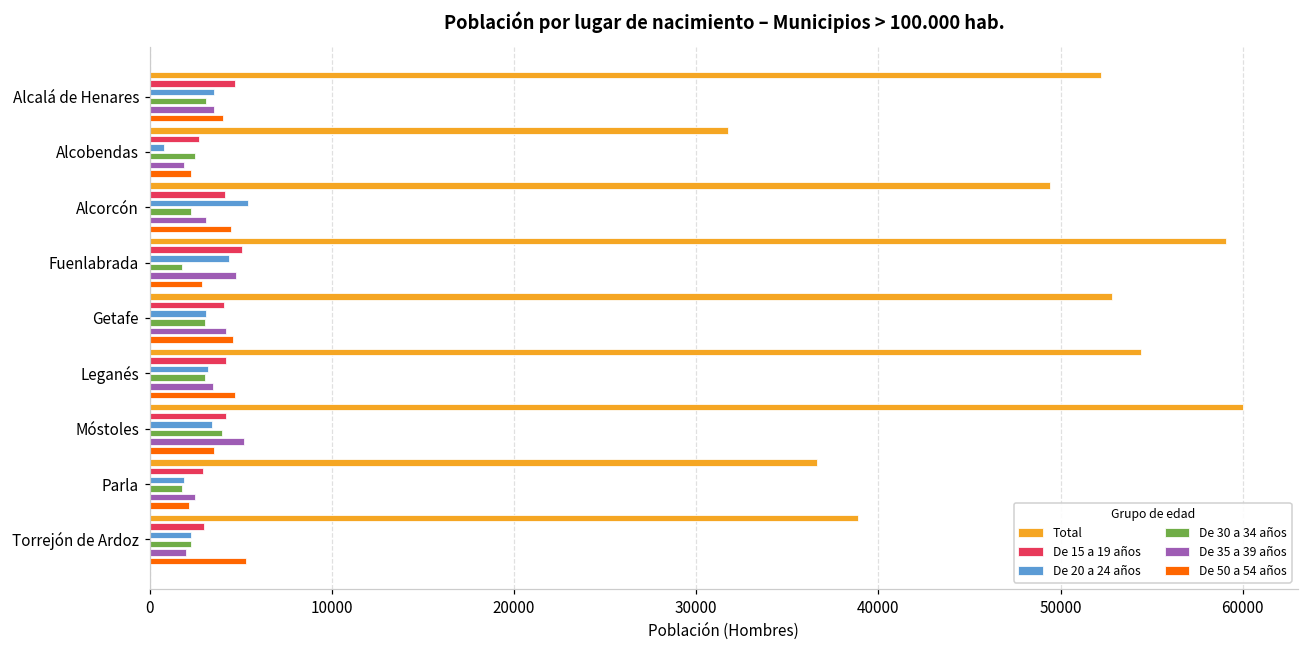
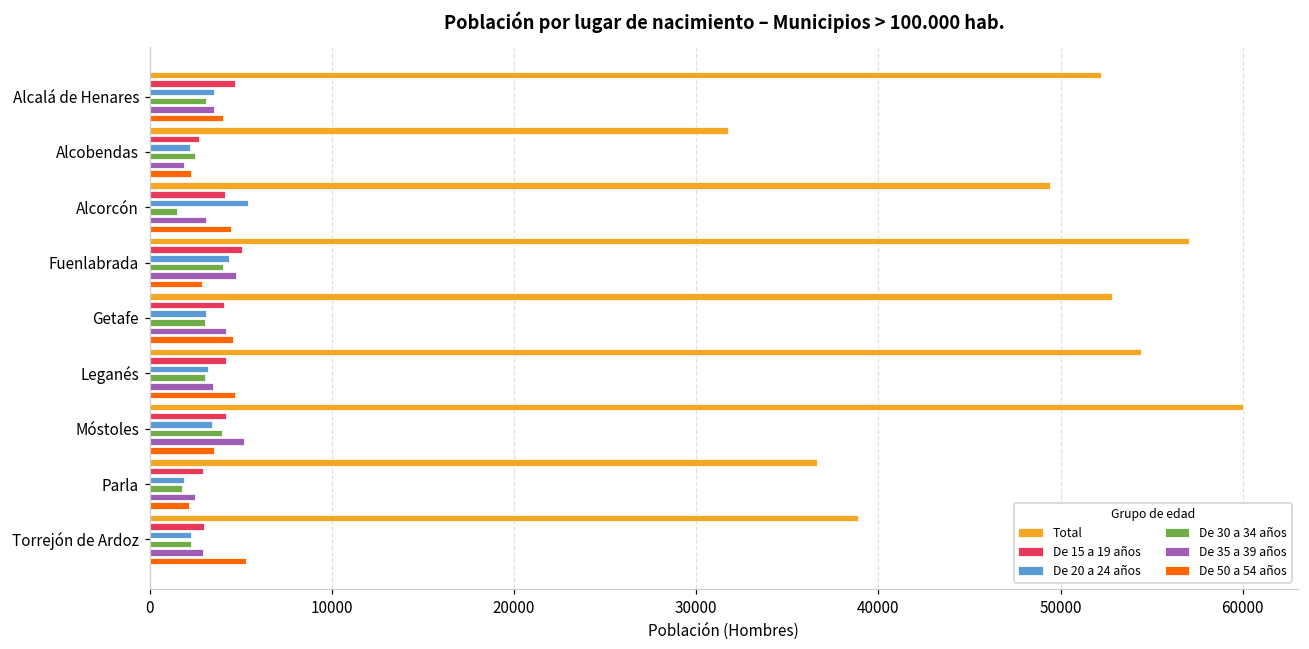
De 20 a 24 años, Alcobendas: 800 -> 2200
De 30 a 34 años, Alcorcón: 2300 -> 1500
Total, Fuenlabrada: 59100 -> 57000
De 30 a 34 años, Fuenlabrada: 1800 -> 4000
De 35 a 39 años, Torrejón de Ardoz: 2000 -> 2900
